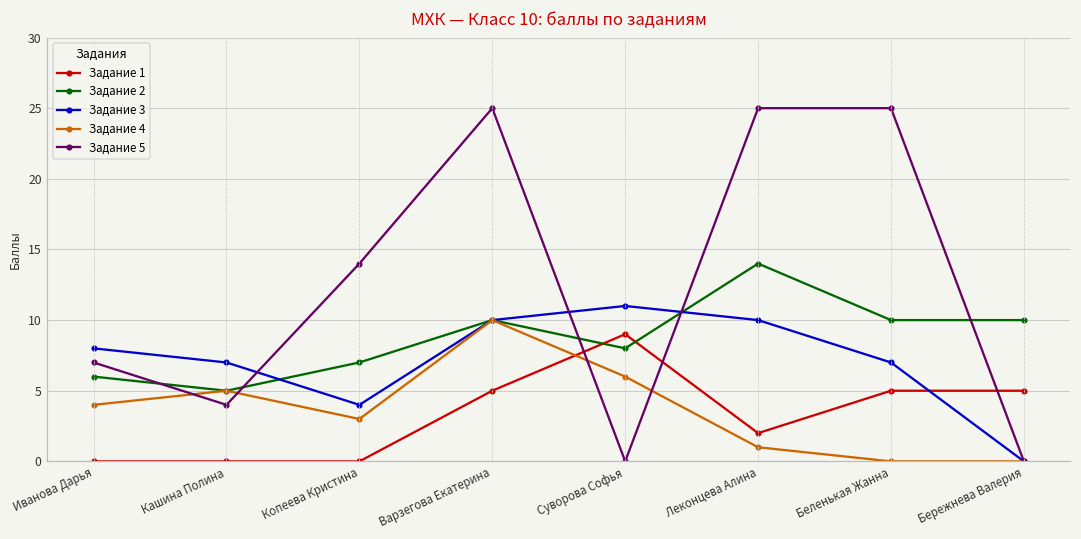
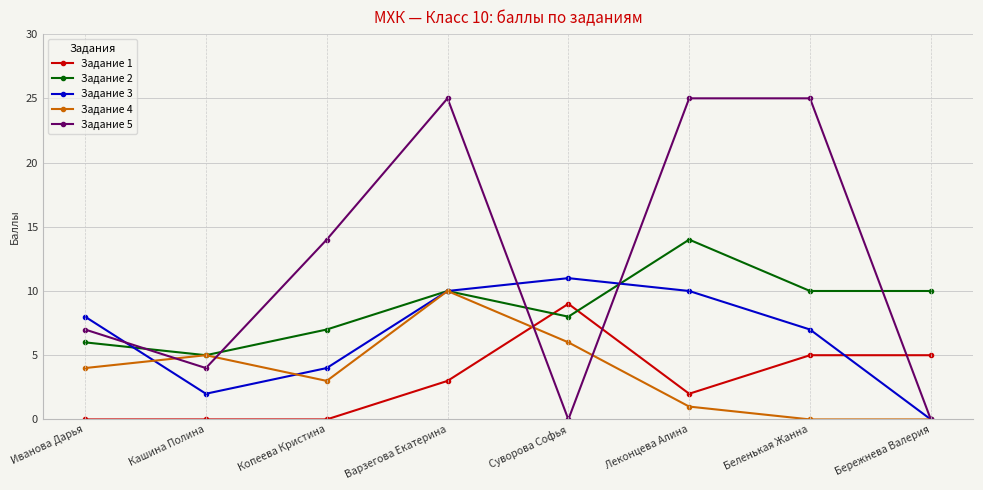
Задание 3, Кашина Полина: 7 -> 2
Задание 1, Варзегова Екатерина: 5 -> 3
